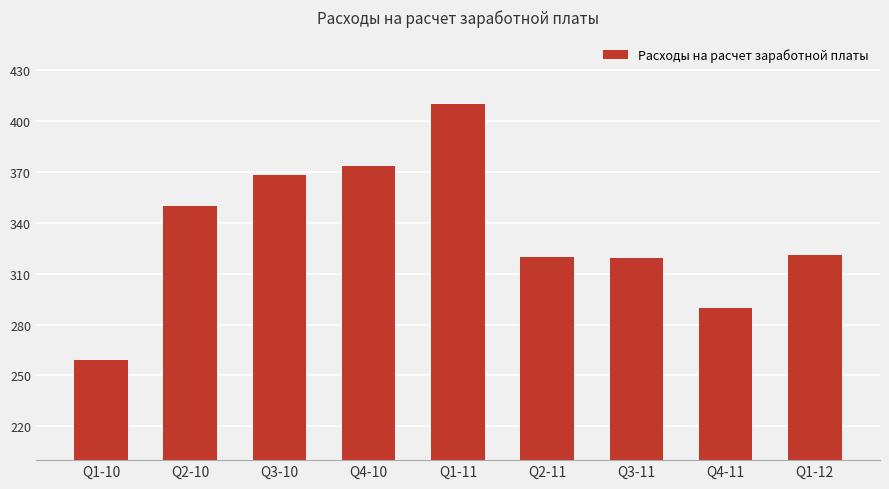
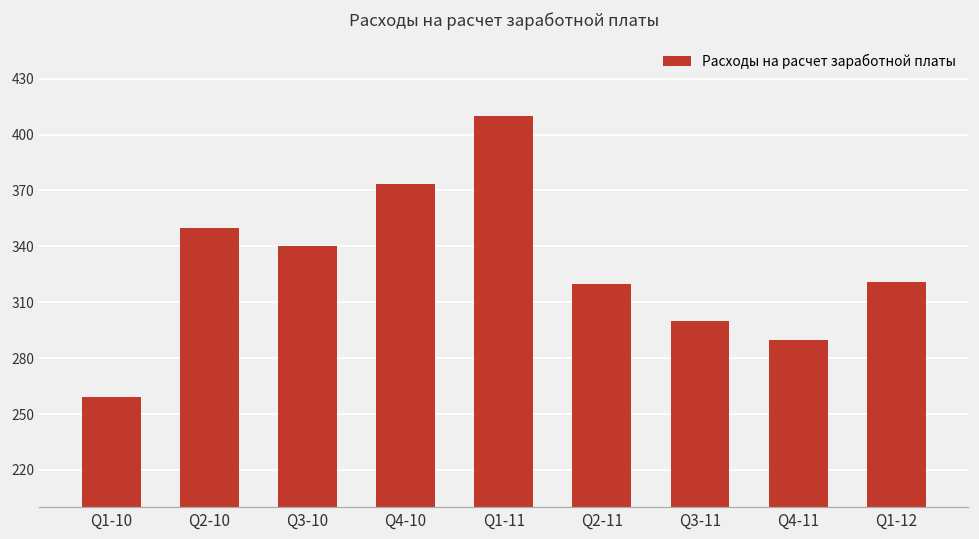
Q3-10: 368 -> 340
Q3-11: 320 -> 300
